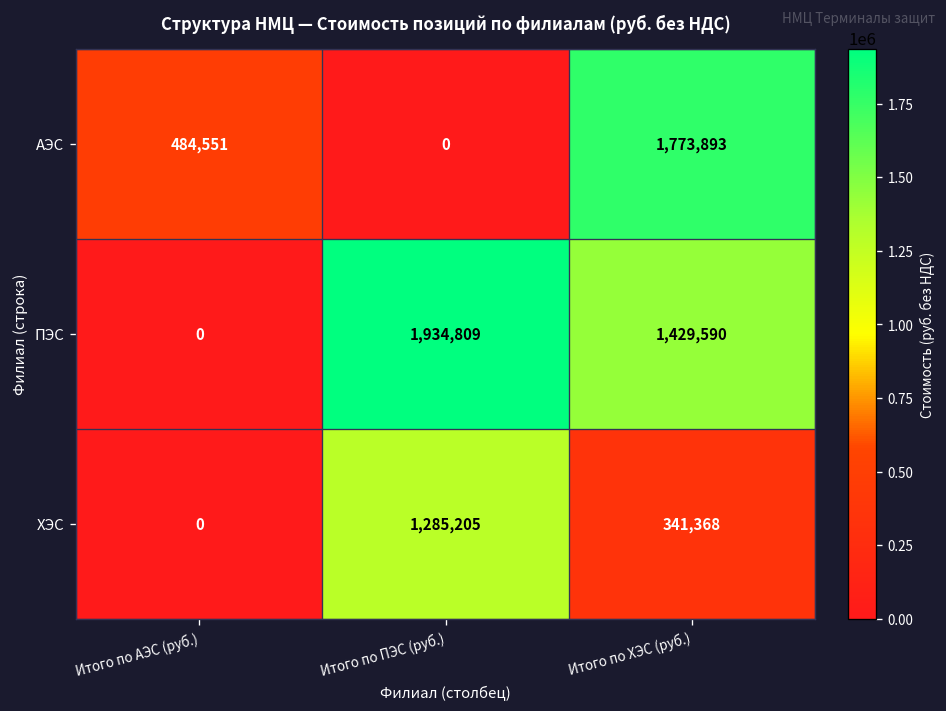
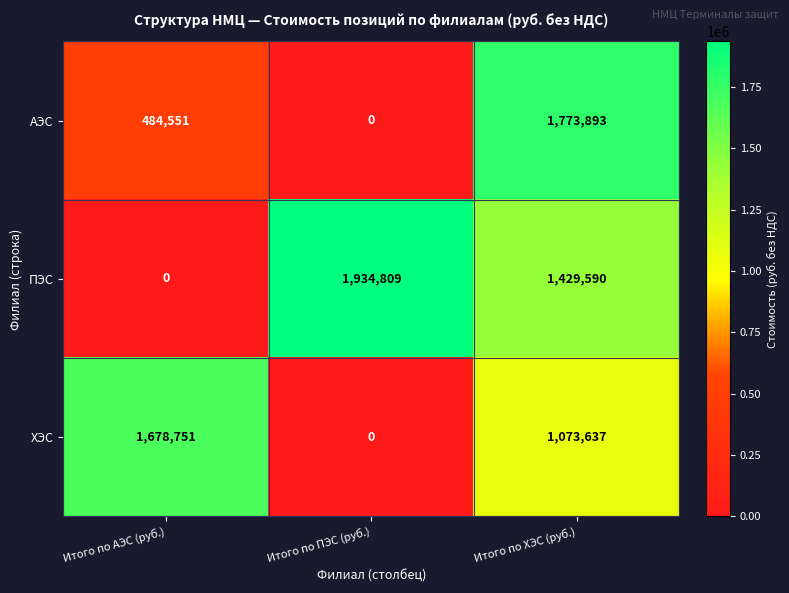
ХЭС, Итого по АЭС (руб.): 0 -> 1,678,751
ХЭС, Итого по ПЭС (руб.): 1,285,205 -> 0
ХЭС, Итого по ХЭС (руб.): 341,368 -> 1,073,637
